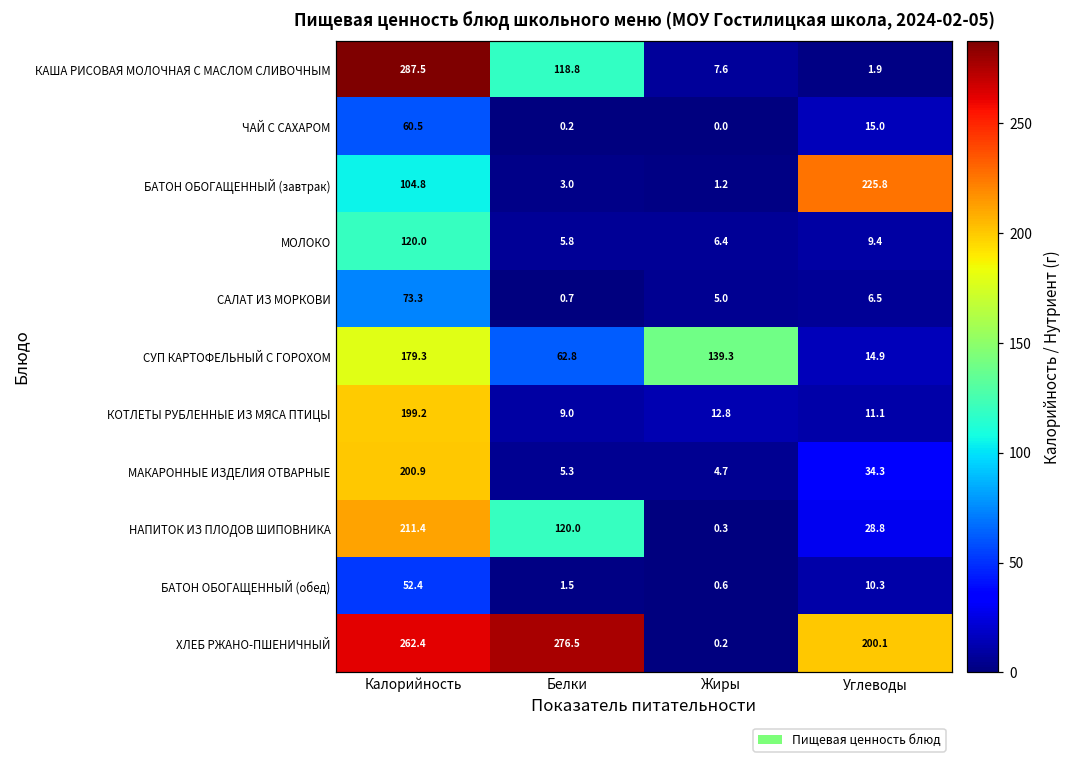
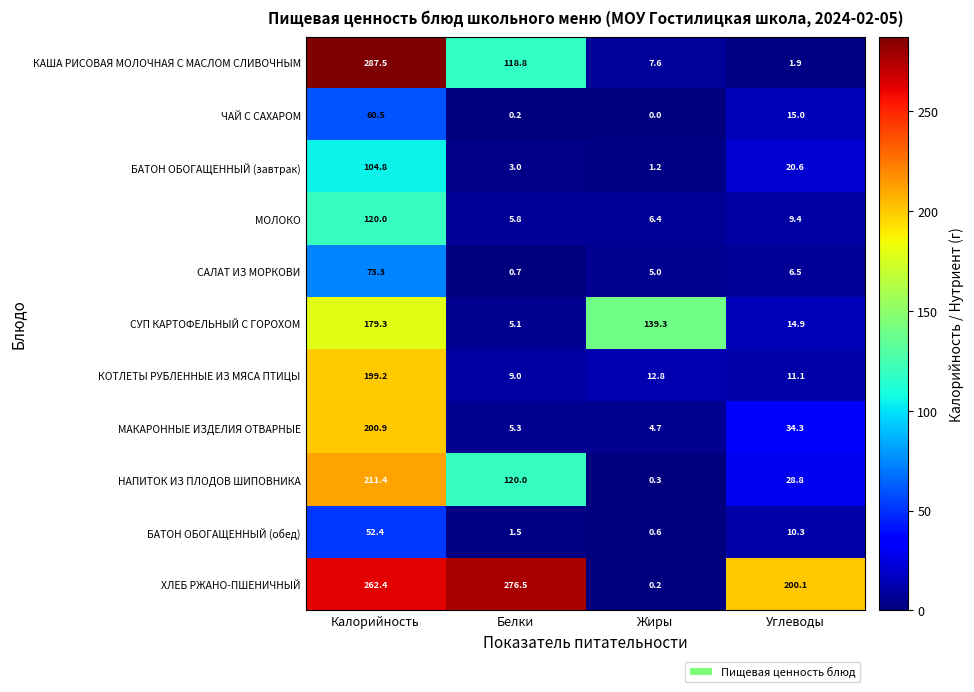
БАТОН ОБОГАЩЕННЫЙ (завтрак), Углеводы: 225.8 -> 20.6
СУП КАРТОФЕЛЬНЫЙ С ГОРОХОМ, Белки: 62.8 -> 5.1
